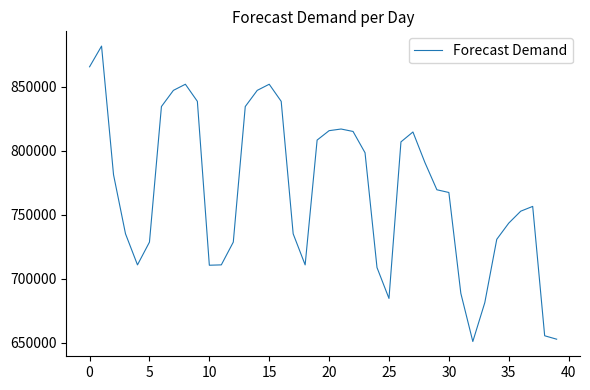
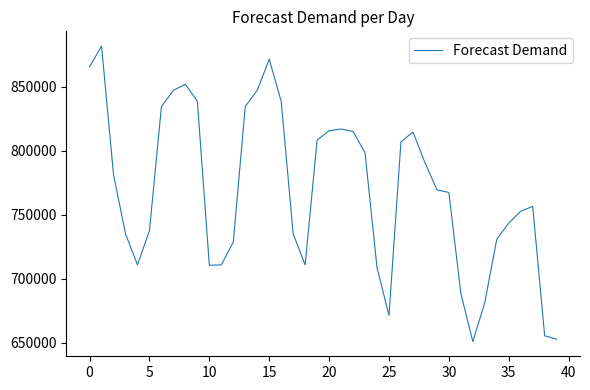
5: 729000 -> 738000
15: 852000 -> 872000
25: 685000 -> 671000
